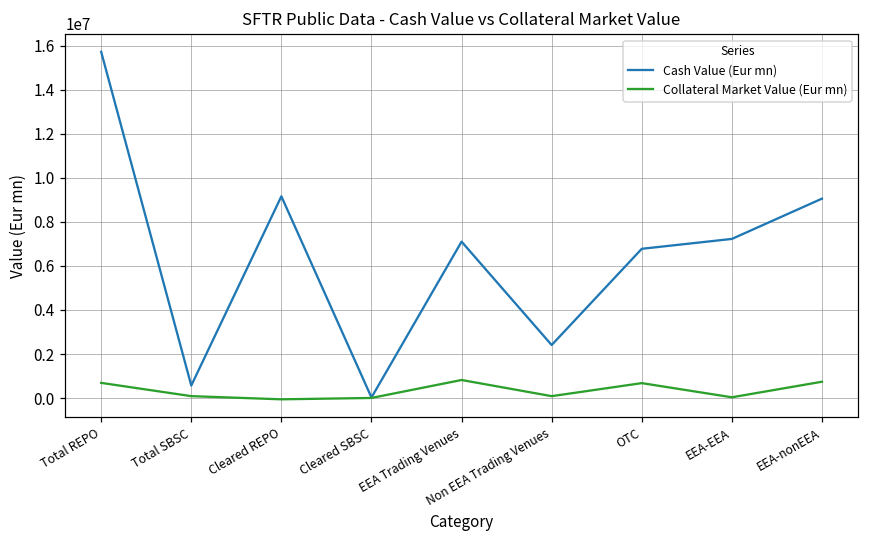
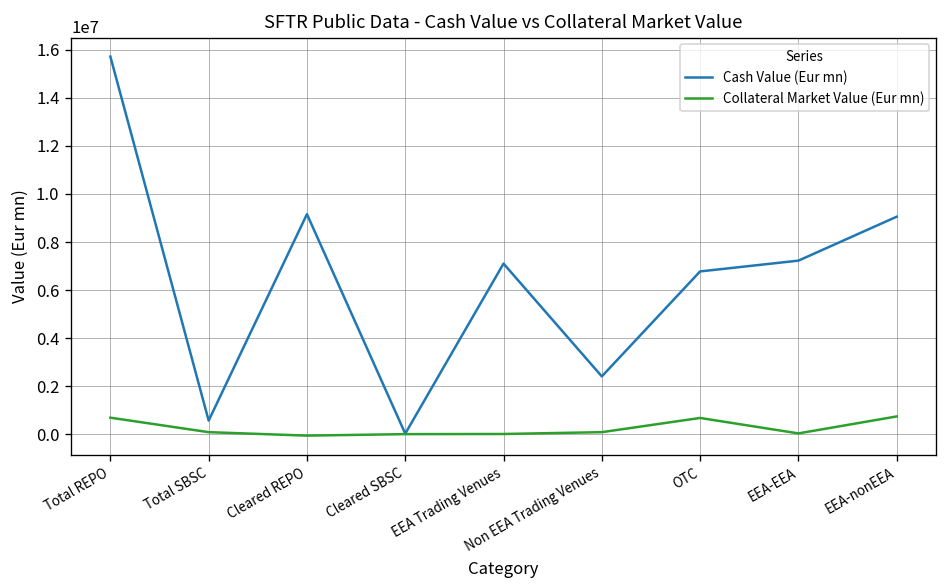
Collateral Market Value (Eur mn), EEA Trading Venues: 800000 -> 0
